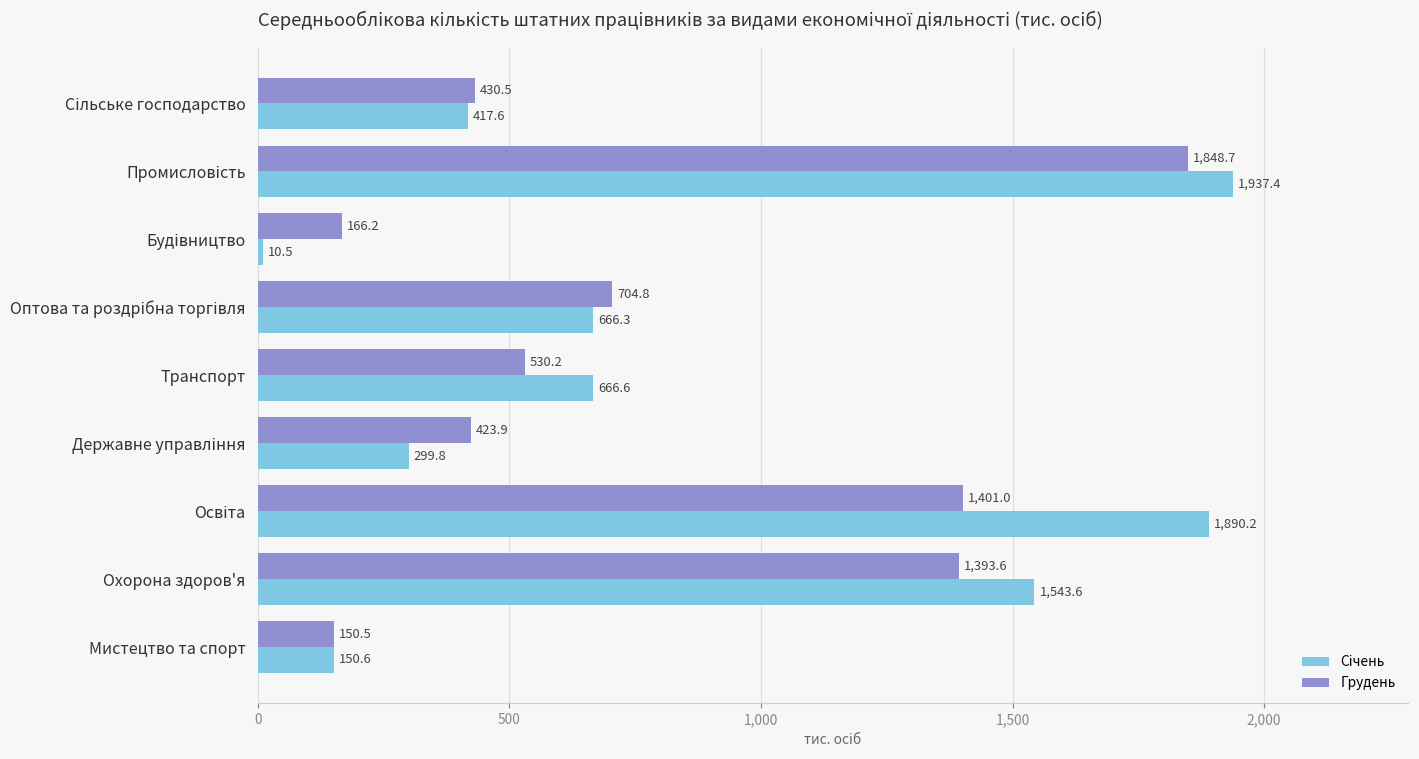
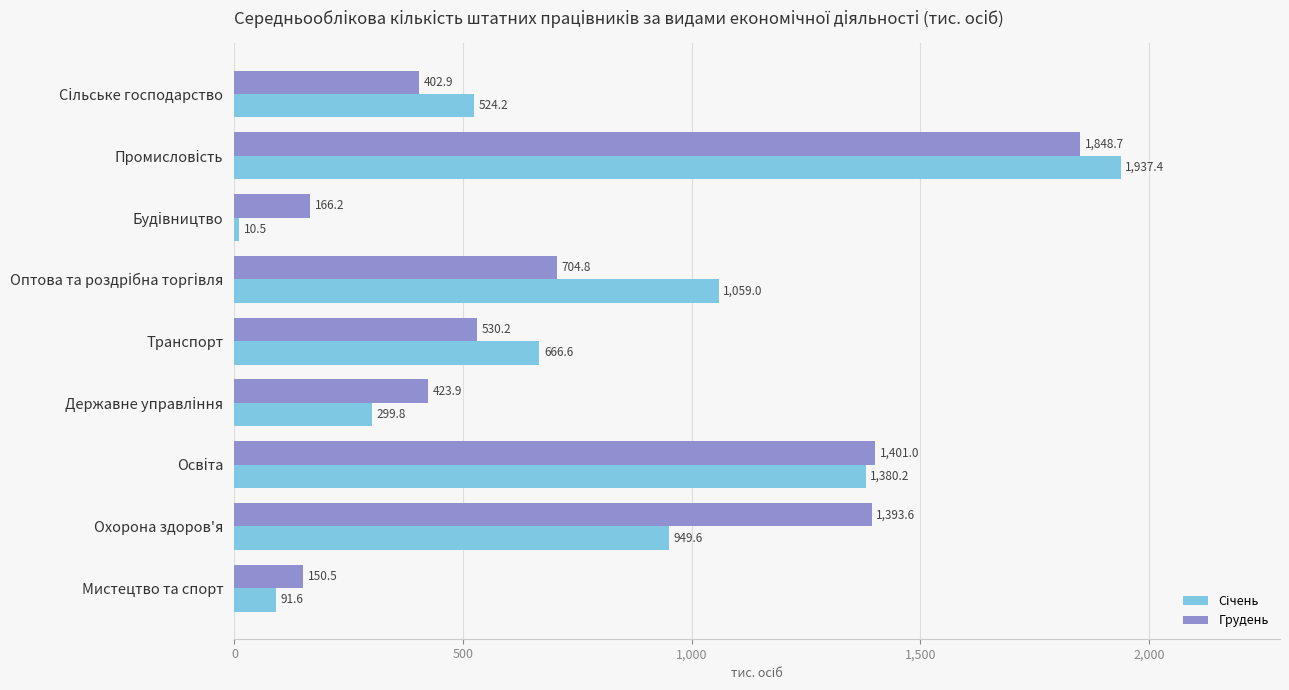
Грудень, Сільське господарство: 430.5 -> 402.9
Січень, Сільське господарство: 417.6 -> 524.2
Січень, Оптова та роздрібна торгівля: 666.3 -> 1,059.0
Січень, Освіта: 1,890.2 -> 1,380.2
Січень, Охорона здоров'я: 1,543.6 -> 949.6
Січень, Мистецтво та спорт: 150.6 -> 91.6
